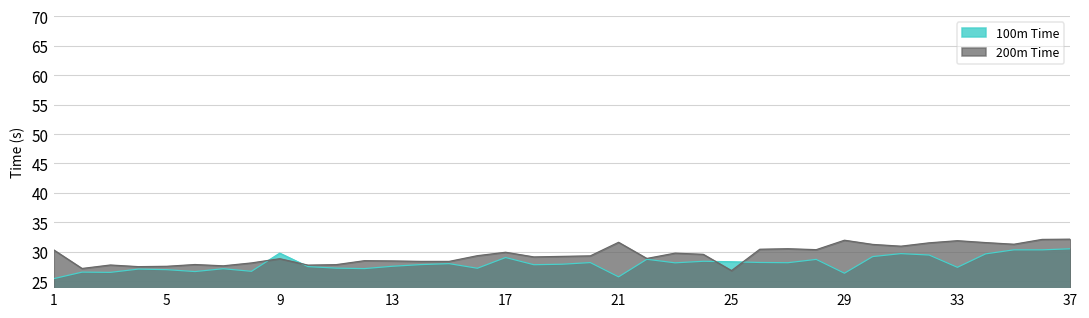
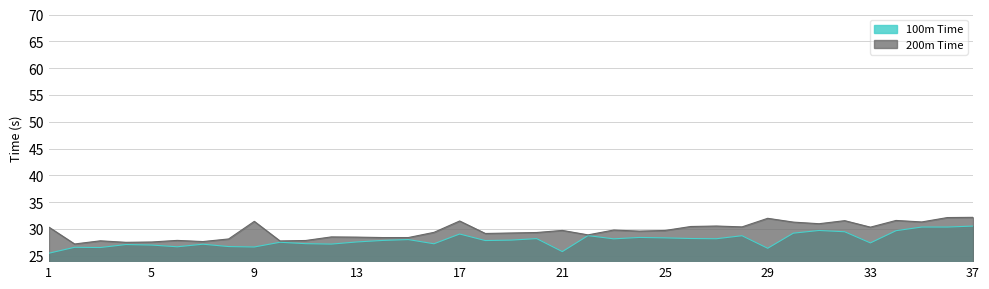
100m Time, 9: 30 -> 27
200m Time, 9: 29 -> 31
200m Time, 17: 30 -> 31
200m Time, 21: 32 -> 30
200m Time, 25: 27 -> 30
200m Time, 33: 32 -> 30
